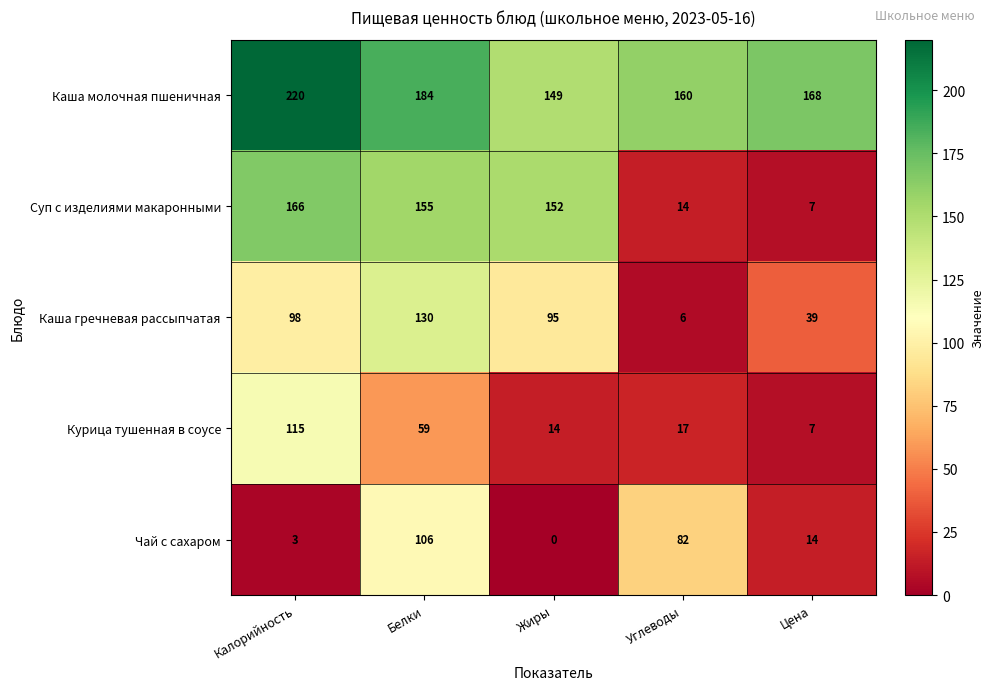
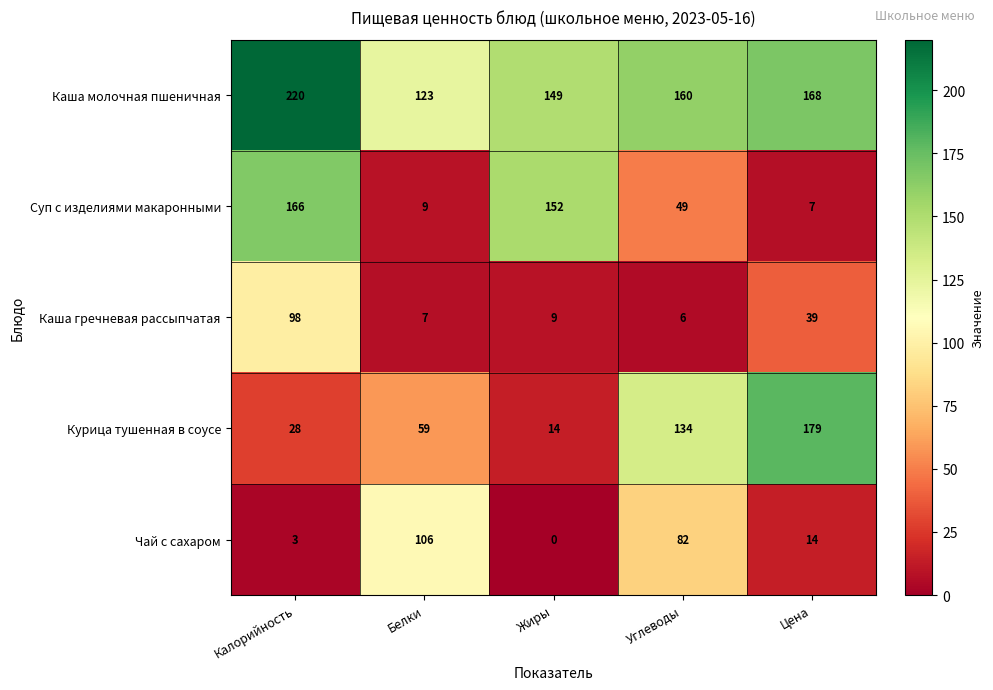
Каша молочная пшеничная, Белки: 184 -> 123
Суп с изделиями макаронными, Белки: 155 -> 9
Суп с изделиями макаронными, Углеводы: 14 -> 49
Каша гречневая рассыпчатая, Белки: 130 -> 7
Каша гречневая рассыпчатая, Жиры: 95 -> 9
Курица тушенная в соусе, Калорийность: 115 -> 28
Курица тушенная в соусе, Углеводы: 17 -> 134
Курица тушенная в соусе, Цена: 7 -> 179
